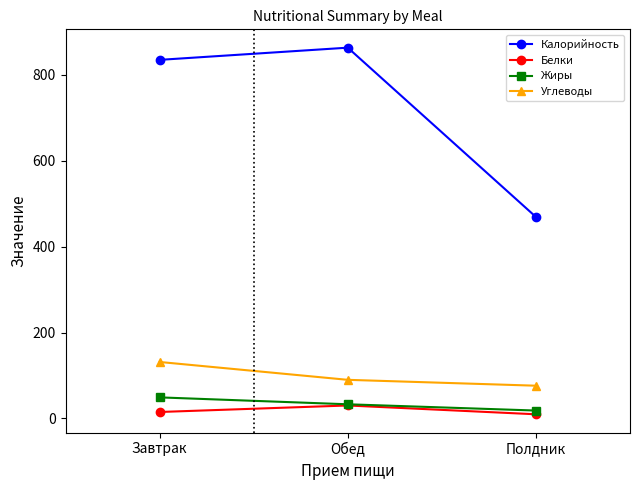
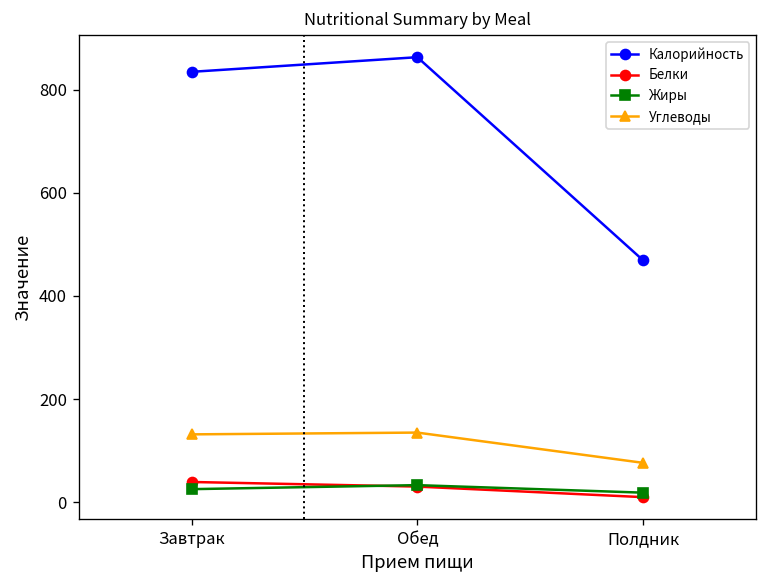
Белки, Завтрак: 20 -> 40
Жиры, Завтрак: 50 -> 30
Углеводы, Обед: 90 -> 130
